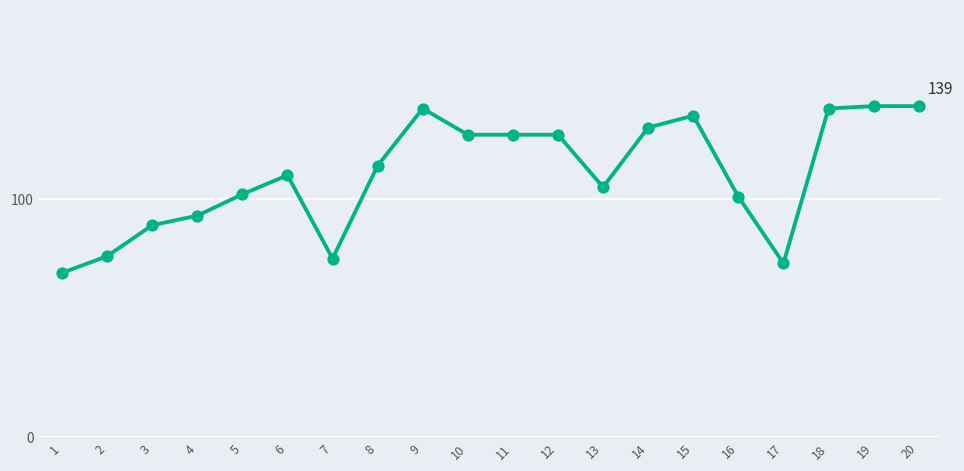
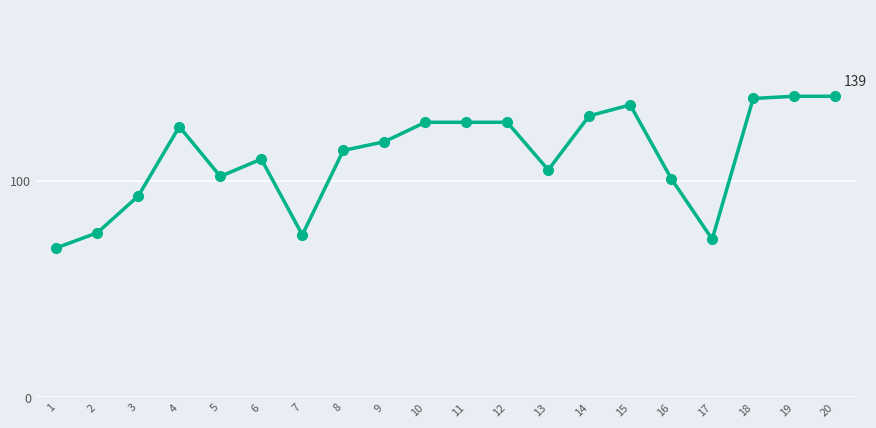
3: 89 -> 93
4: 93 -> 125
9: 138 -> 118
